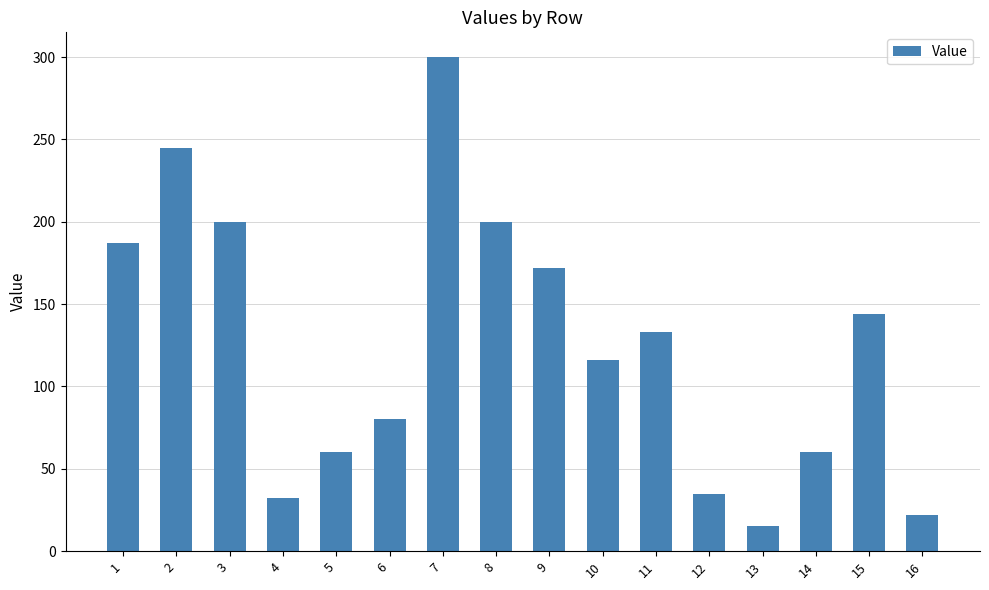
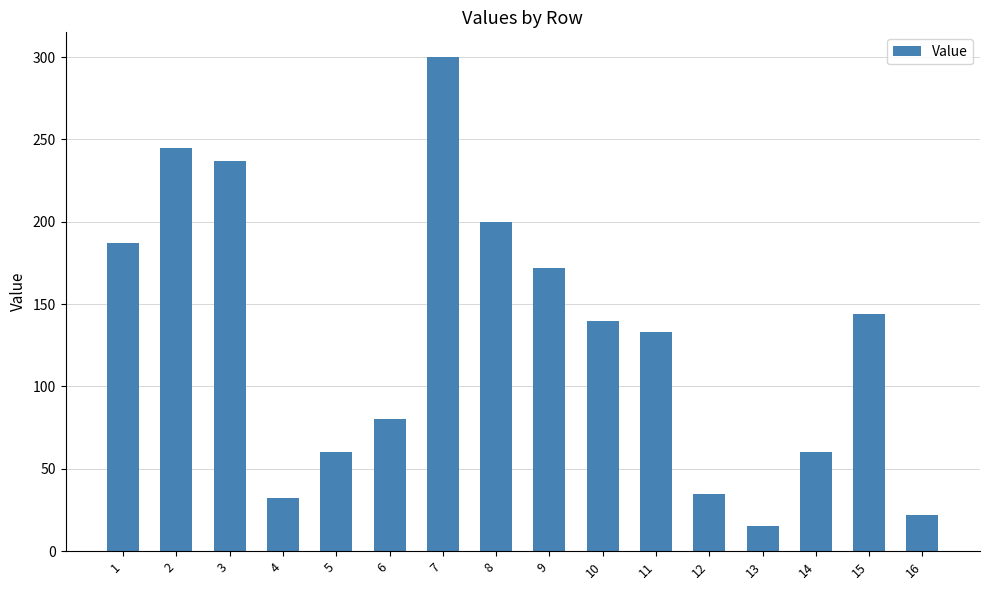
3: 200 -> 237
10: 116 -> 140
